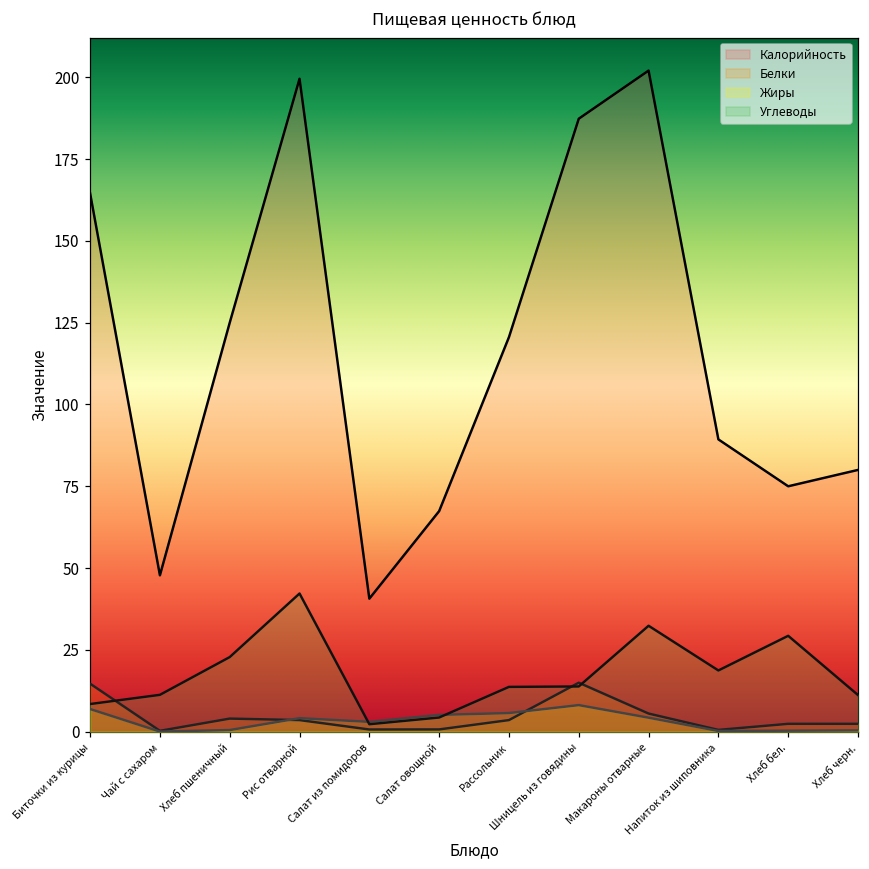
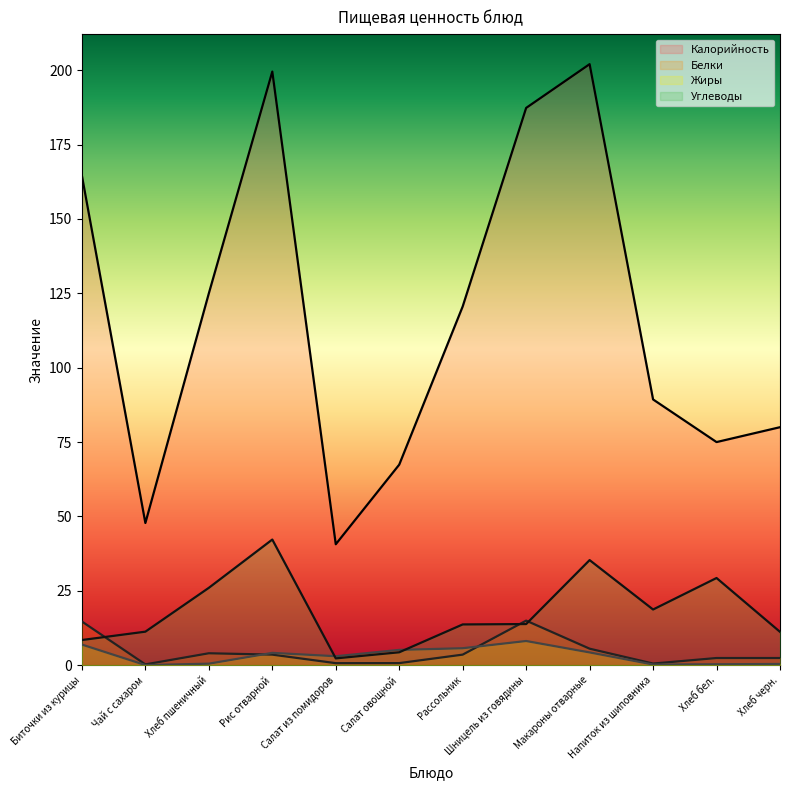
Углеводы, Хлеб пшеничный: 23 -> 26
Углеводы, Макароны отварные: 32 -> 35
